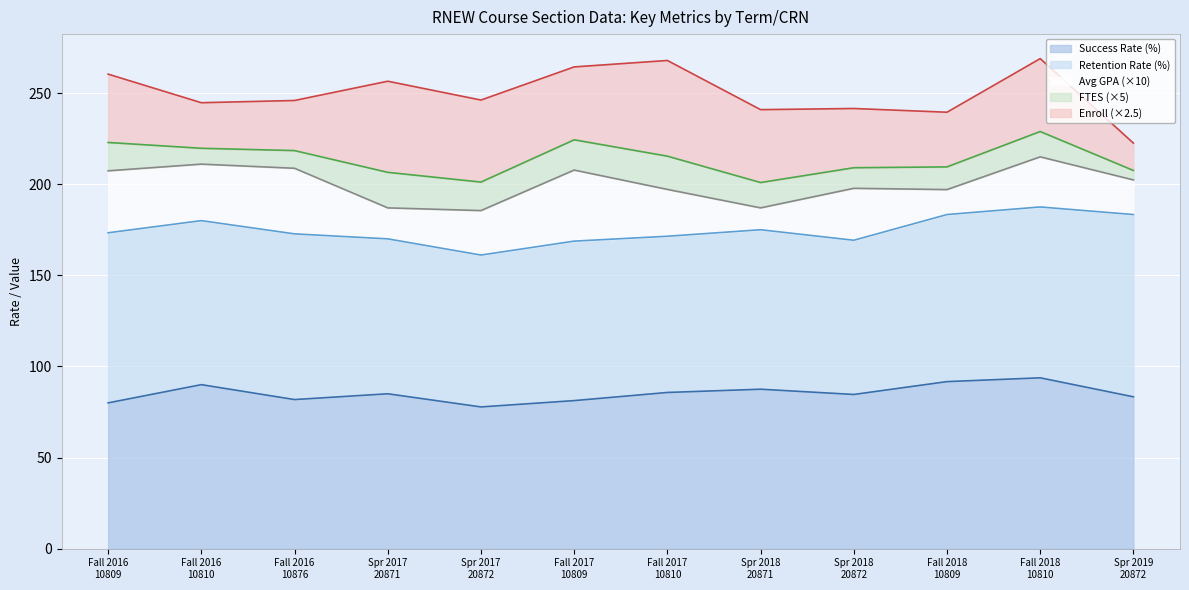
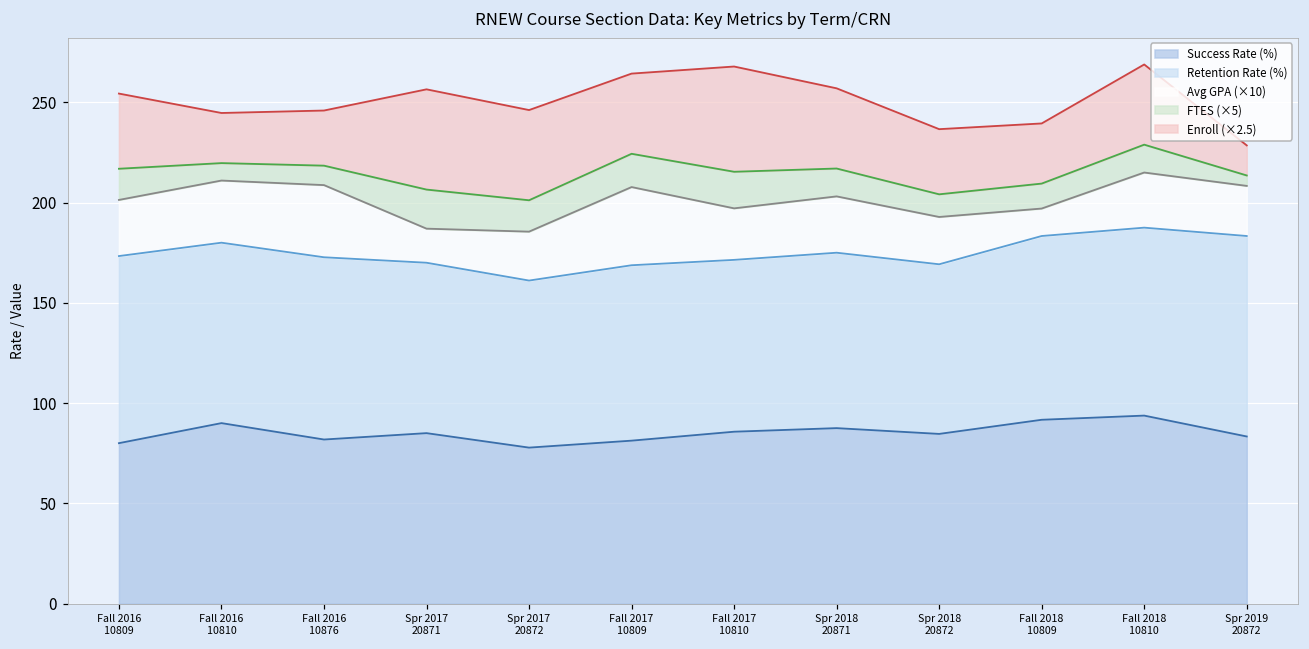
Avg GPA (×10), Fall 2016 10809: 34 -> 28
Avg GPA (×10), Spr 2018 20871: 12 -> 28
Avg GPA (×10), Spr 2018 20872: 29 -> 24
Avg GPA (×10), Spr 2019 20872: 19 -> 25
